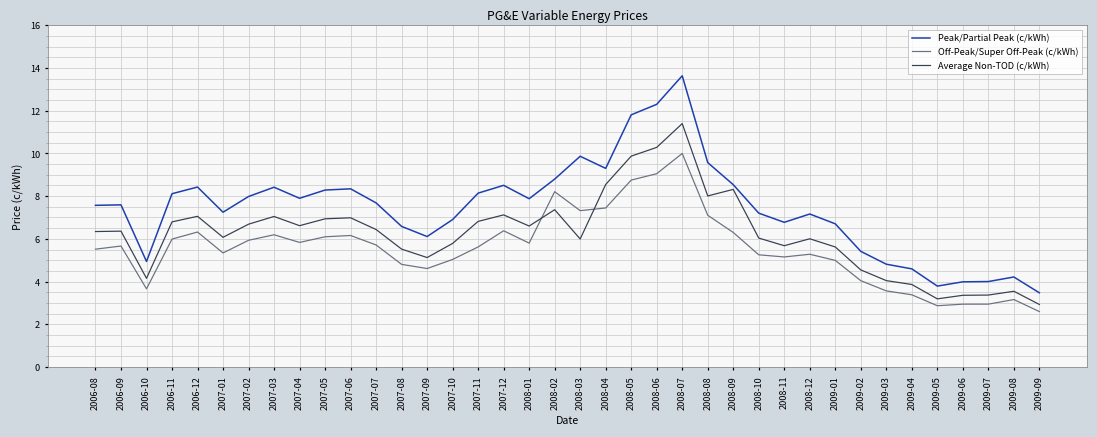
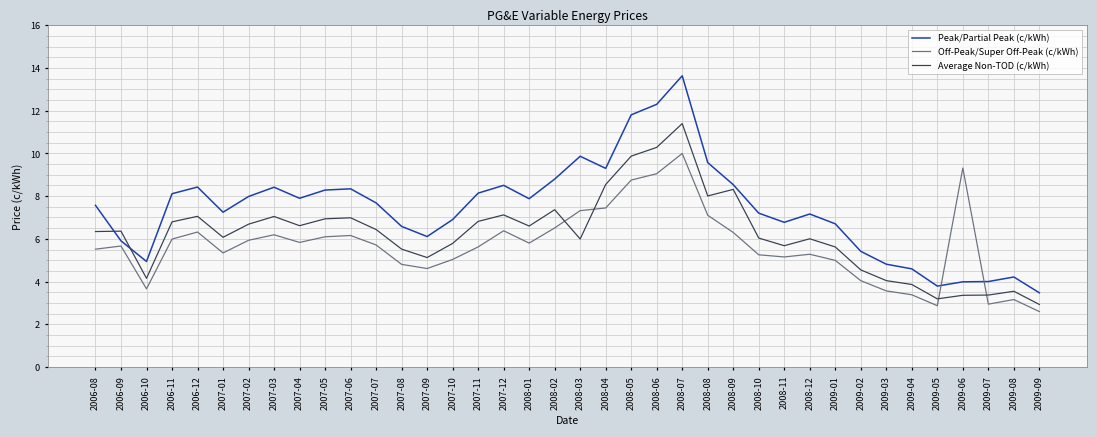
Peak/Partial Peak (c/kWh), 2006-09: 7.6 -> 5.9
Off-Peak/Super Off-Peak (c/kWh), 2008-02: 8.2 -> 6.5
Off-Peak/Super Off-Peak (c/kWh), 2009-06: 2.9 -> 9.3
